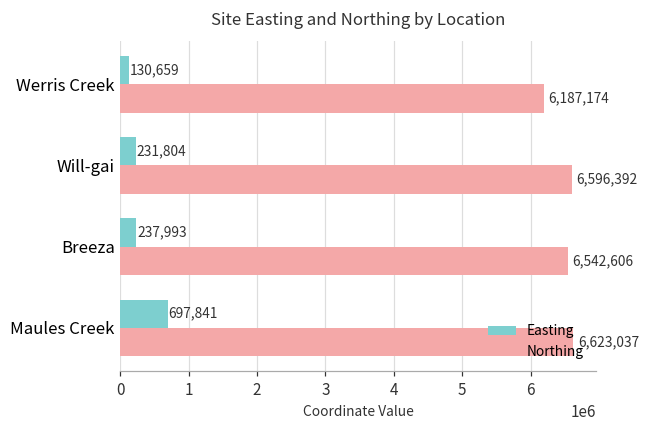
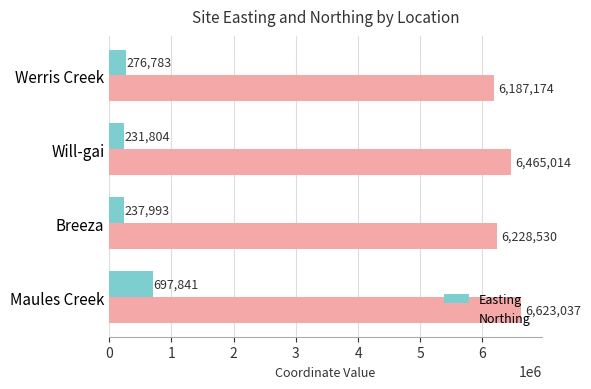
Easting, Werris Creek: 130,659 -> 276,783
Northing, Will-gai: 6,596,392 -> 6,465,014
Northing, Breeza: 6,542,606 -> 6,228,530
